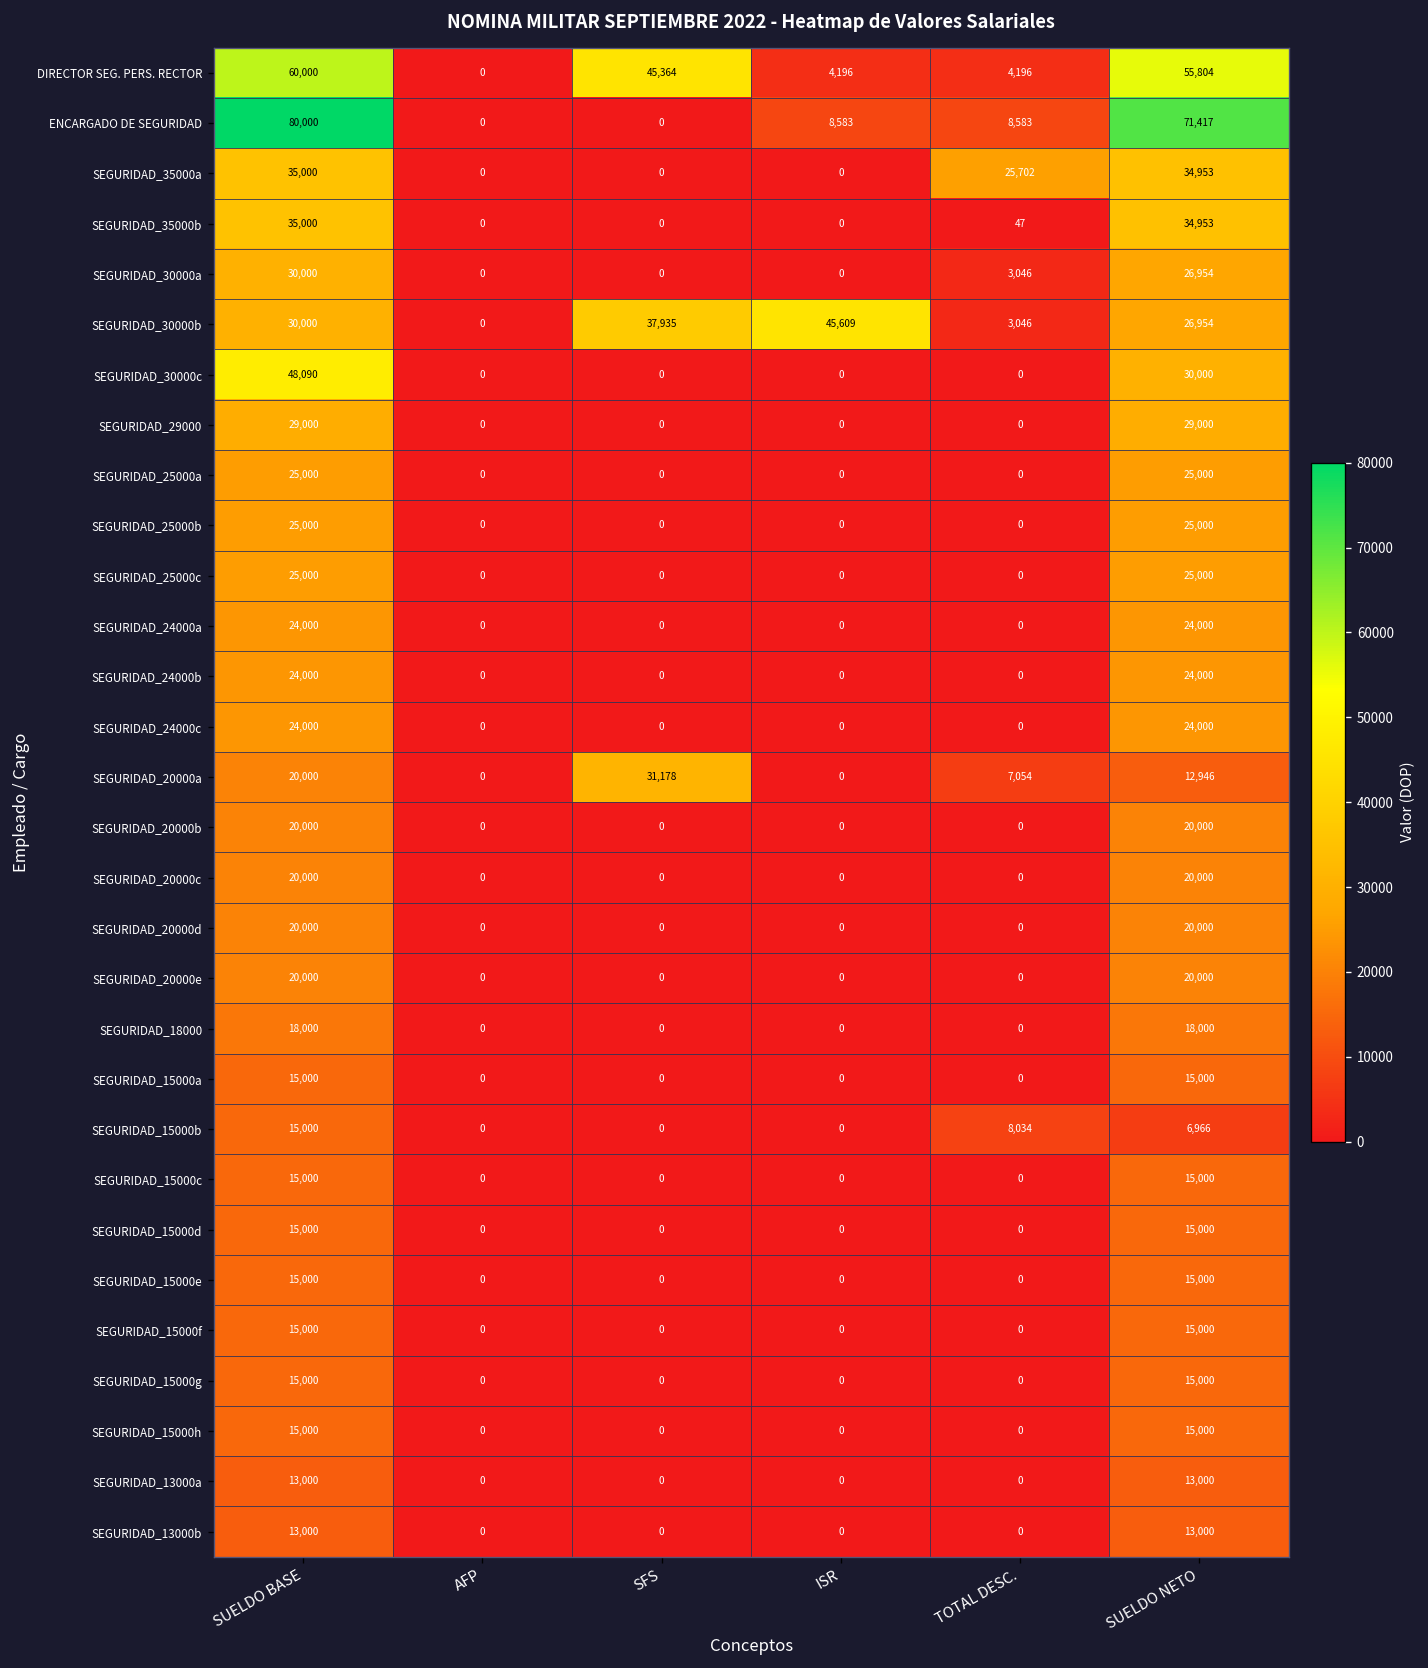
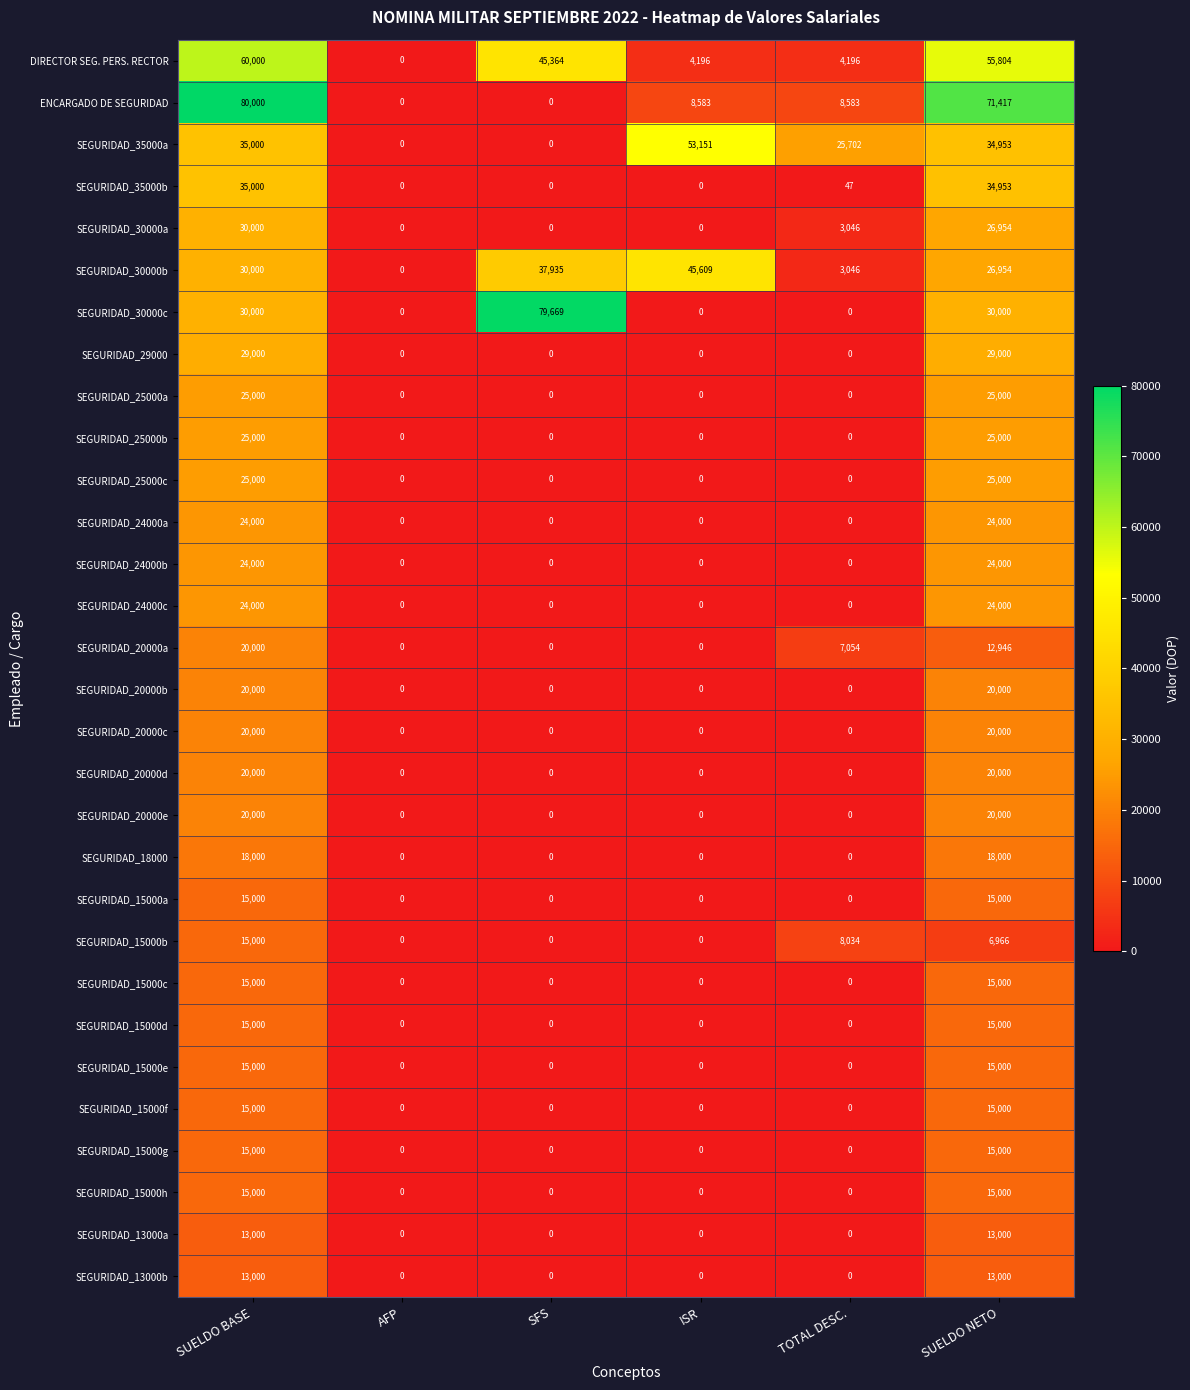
SEGURIDAD_35000a, ISR: 0 -> 53,151
SEGURIDAD_30000c, SUELDO BASE: 48,090 -> 30,000
SEGURIDAD_30000c, SFS: 0 -> 79,669
SEGURIDAD_20000a, SFS: 31,178 -> 0
